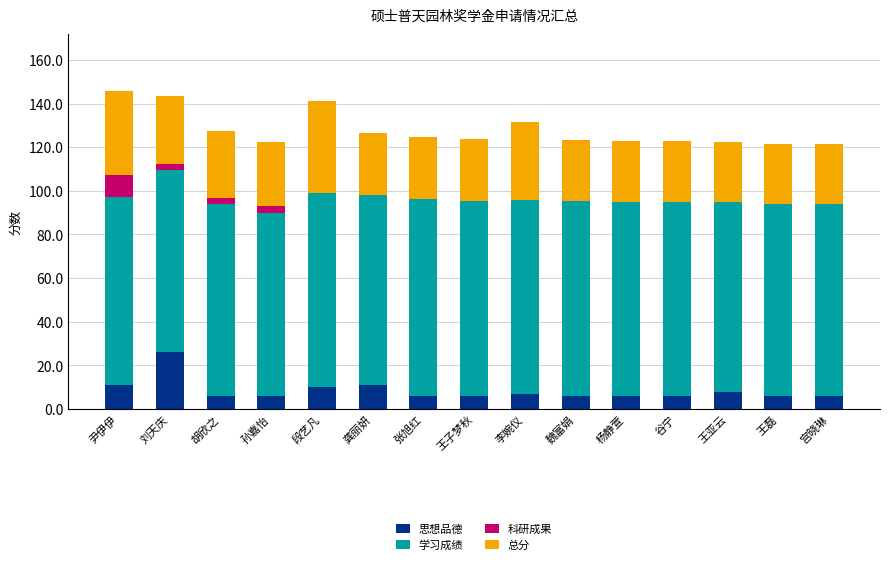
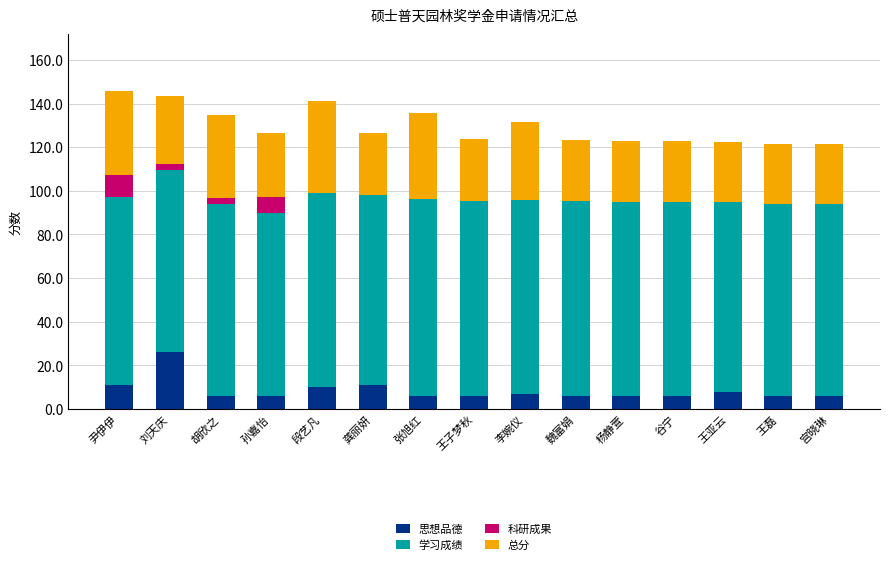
总分, 胡欣之: 31 -> 38
科研成果, 孙嘉怡: 3 -> 7
总分, 张旭红: 28 -> 40
